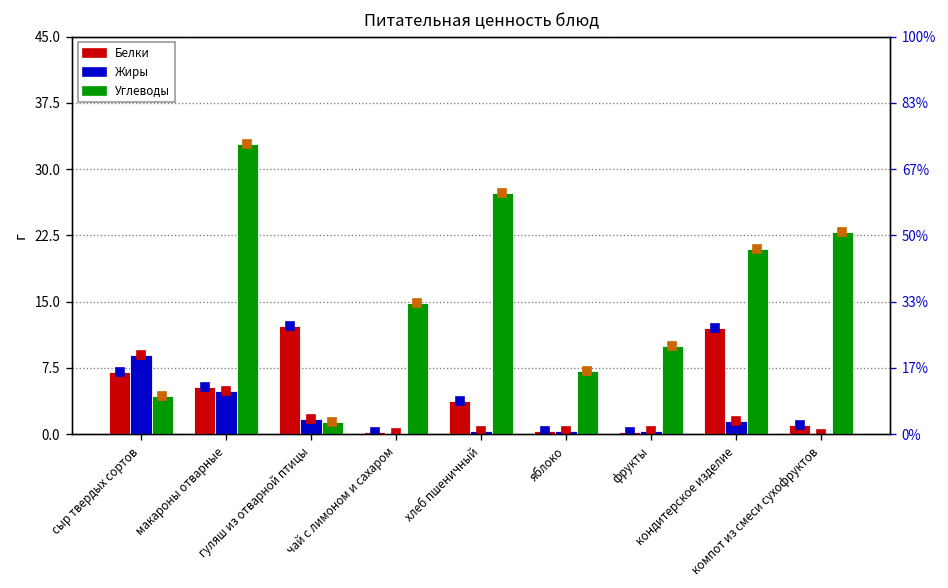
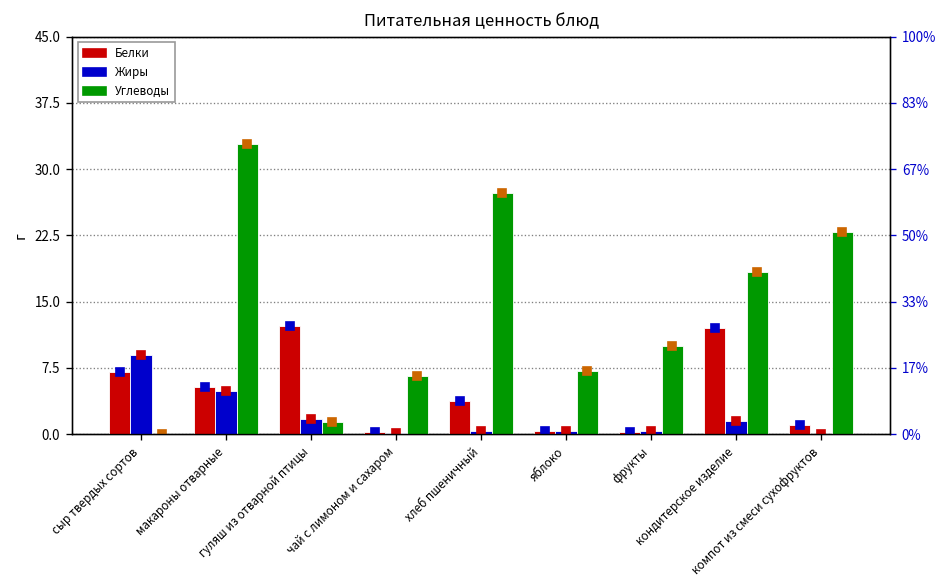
Углеводы, сыр твердых сортов: 4 -> 0
Углеводы, чай с лимоном и сахаром: 15 -> 7
Углеводы, кондитерское изделие: 21 -> 18
